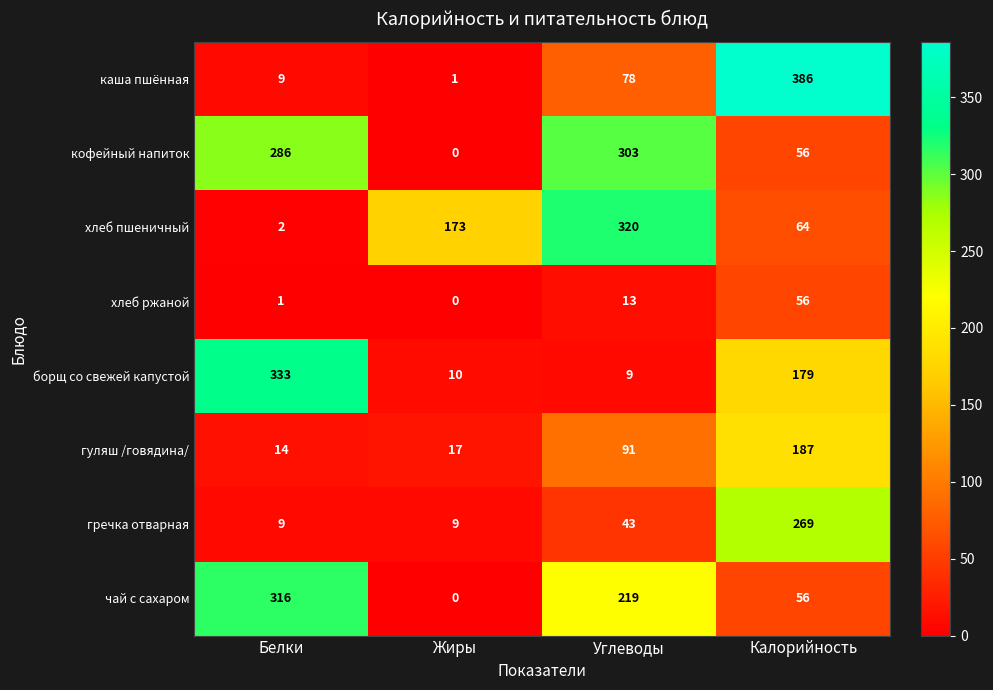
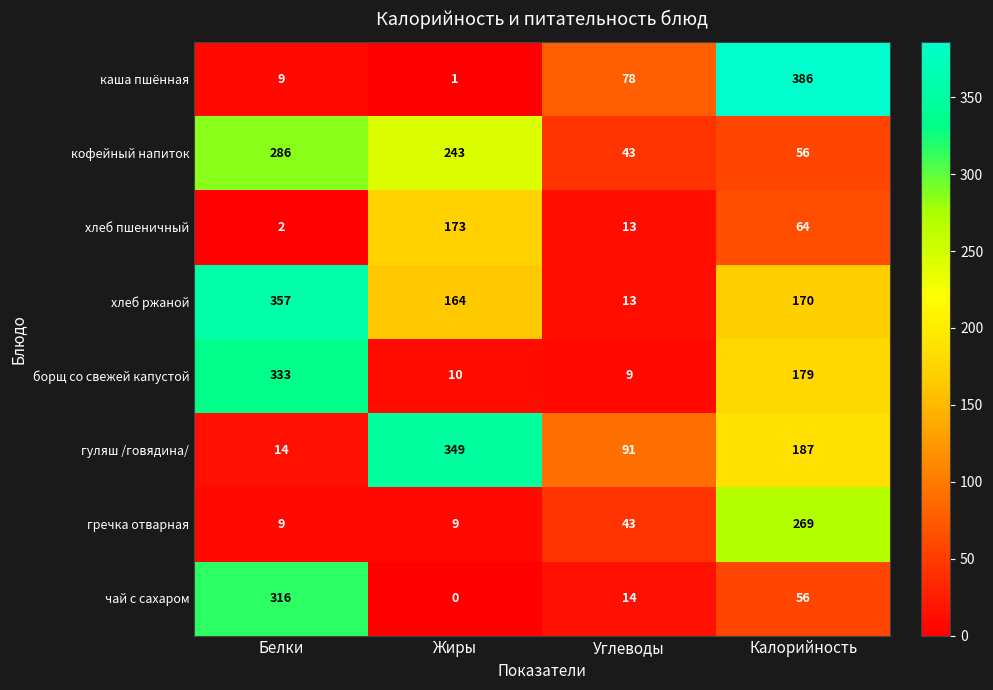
кофейный напиток, Жиры: 0 -> 243
кофейный напиток, Углеводы: 303 -> 43
хлеб пшеничный, Углеводы: 320 -> 13
хлеб ржаной, Белки: 1 -> 357
хлеб ржаной, Жиры: 0 -> 164
хлеб ржаной, Калорийность: 56 -> 170
гуляш /говядина/, Жиры: 17 -> 349
чай с сахаром, Углеводы: 219 -> 14
